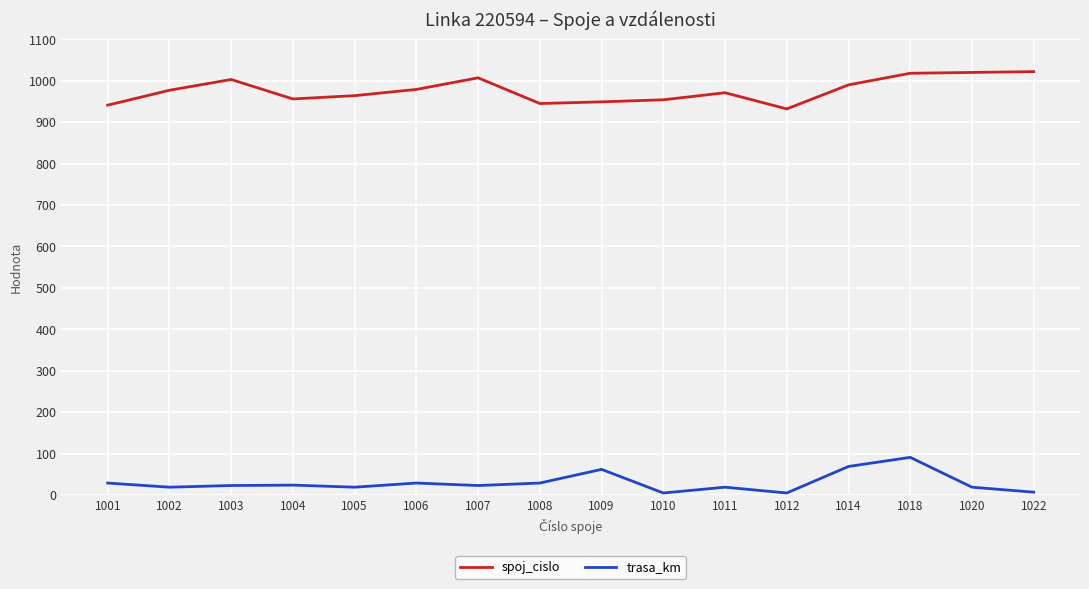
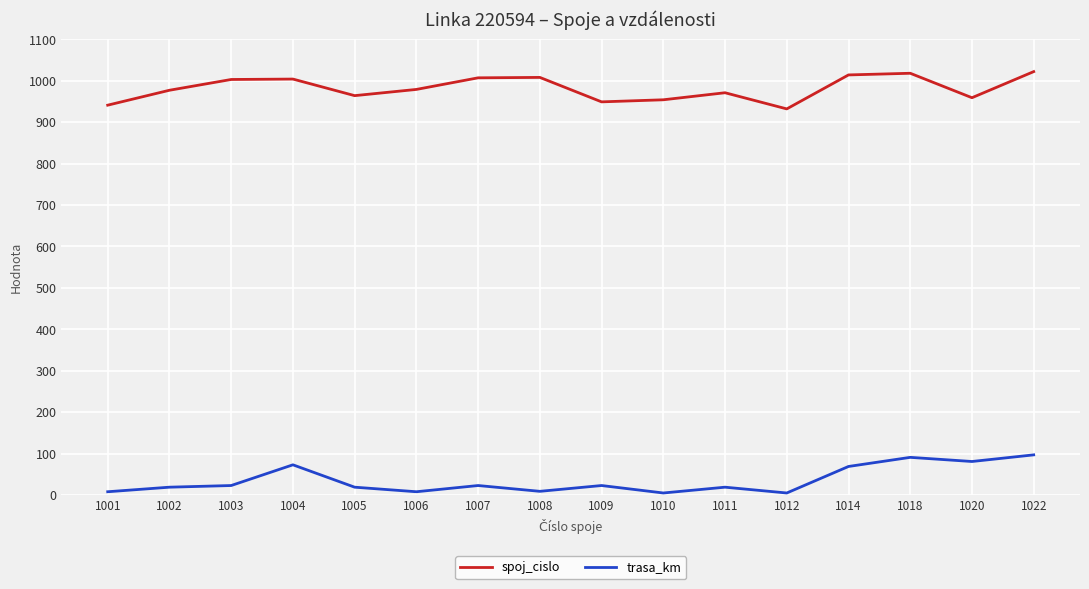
trasa_km, 1001: 30 -> 10
spoj_cislo, 1004: 960 -> 1000
trasa_km, 1004: 20 -> 70
trasa_km, 1006: 30 -> 10
spoj_cislo, 1008: 950 -> 1010
trasa_km, 1008: 30 -> 10
trasa_km, 1009: 60 -> 20
spoj_cislo, 1014: 990 -> 1010
spoj_cislo, 1020: 1020 -> 960
trasa_km, 1020: 20 -> 80
trasa_km, 1022: 10 -> 100
